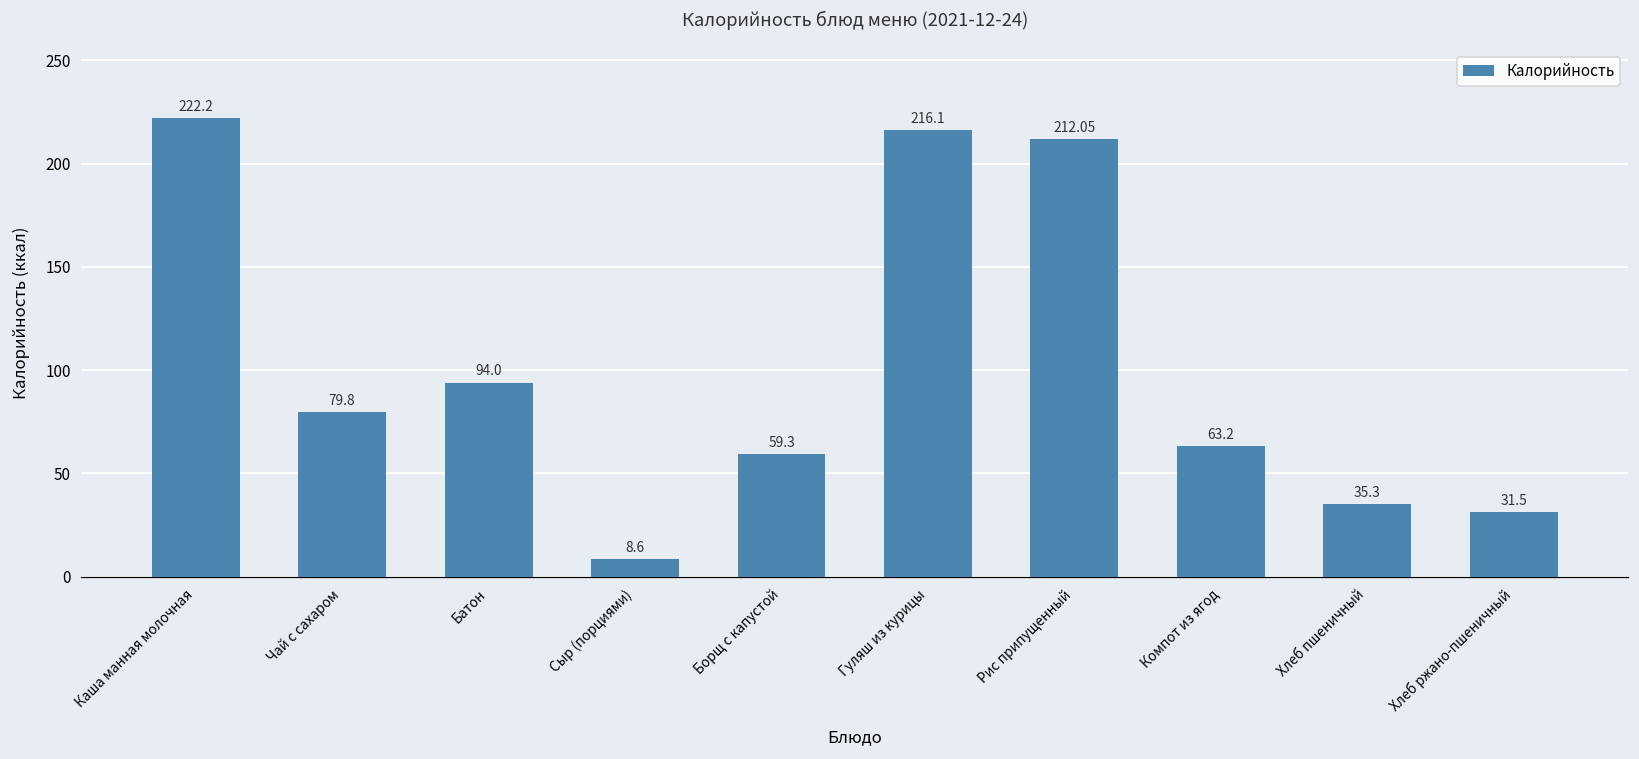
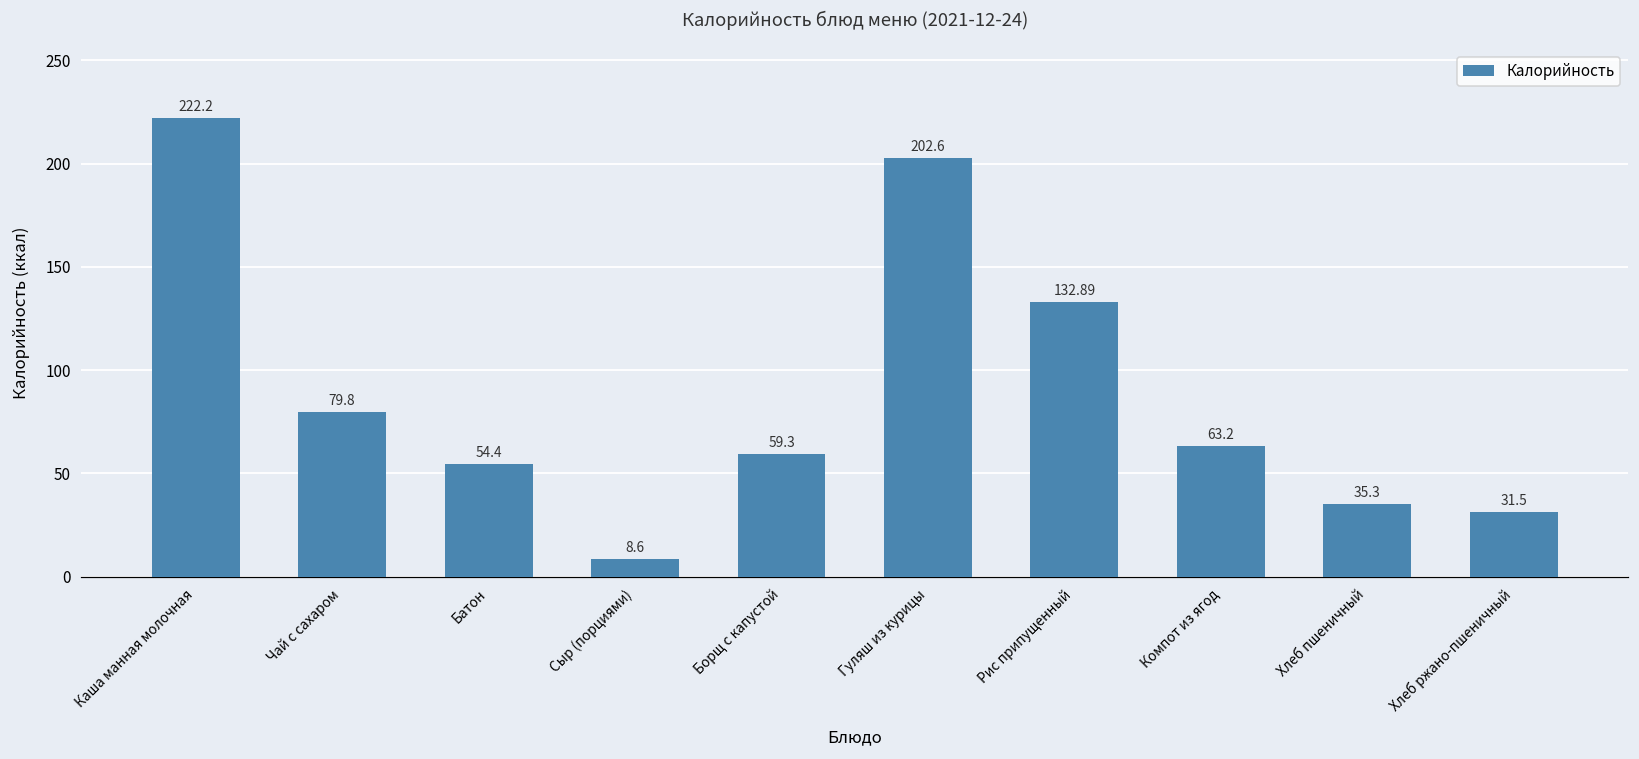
Батон: 94.0 -> 54.4
Гуляш из курицы: 216.1 -> 202.6
Рис припущенный: 212.05 -> 132.89
